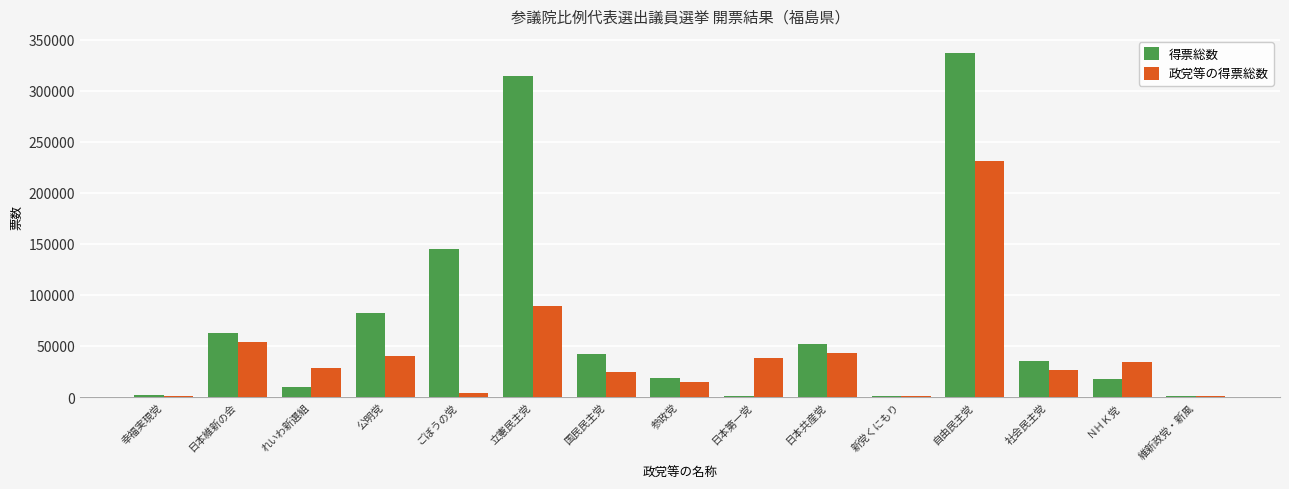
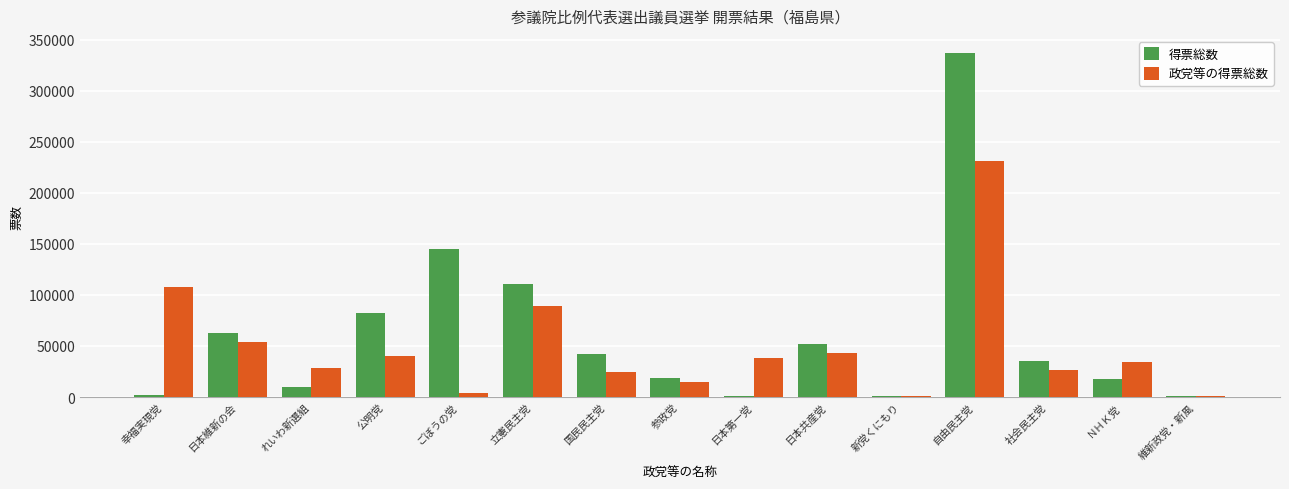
政党等の得票総数, 幸福実現党: 1000 -> 108000
得票総数, 立憲民主党: 315000 -> 111000
